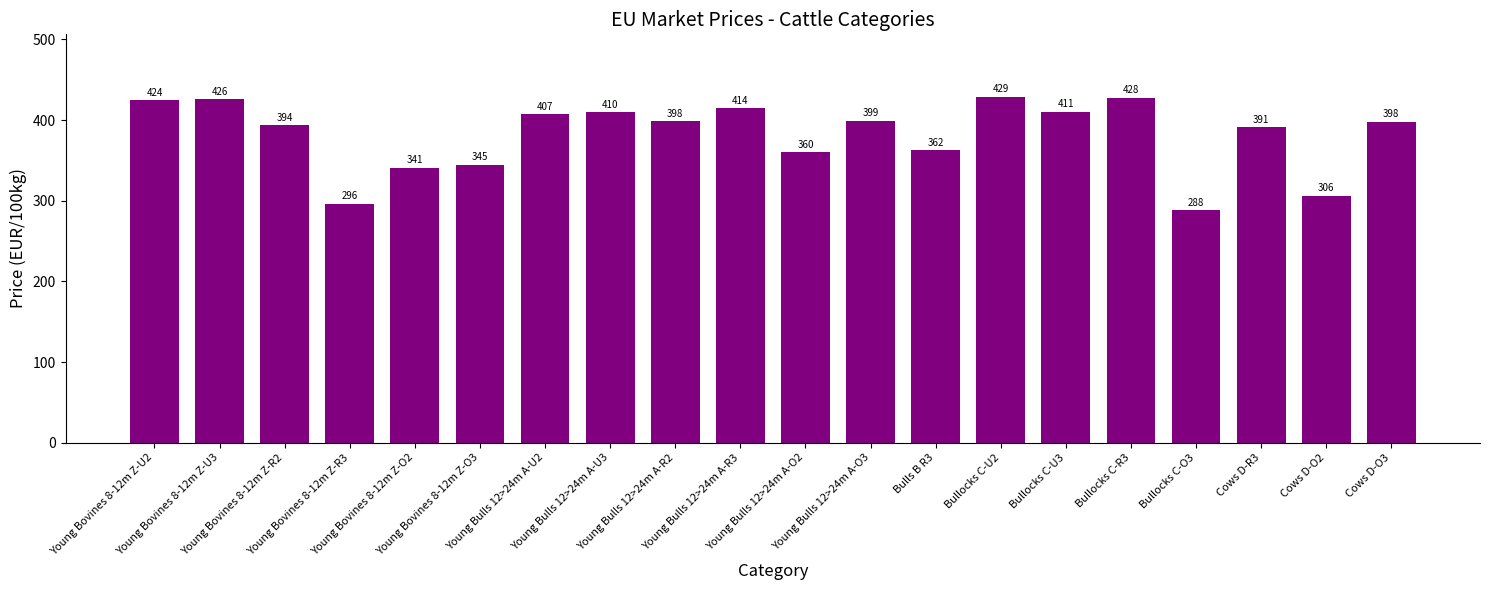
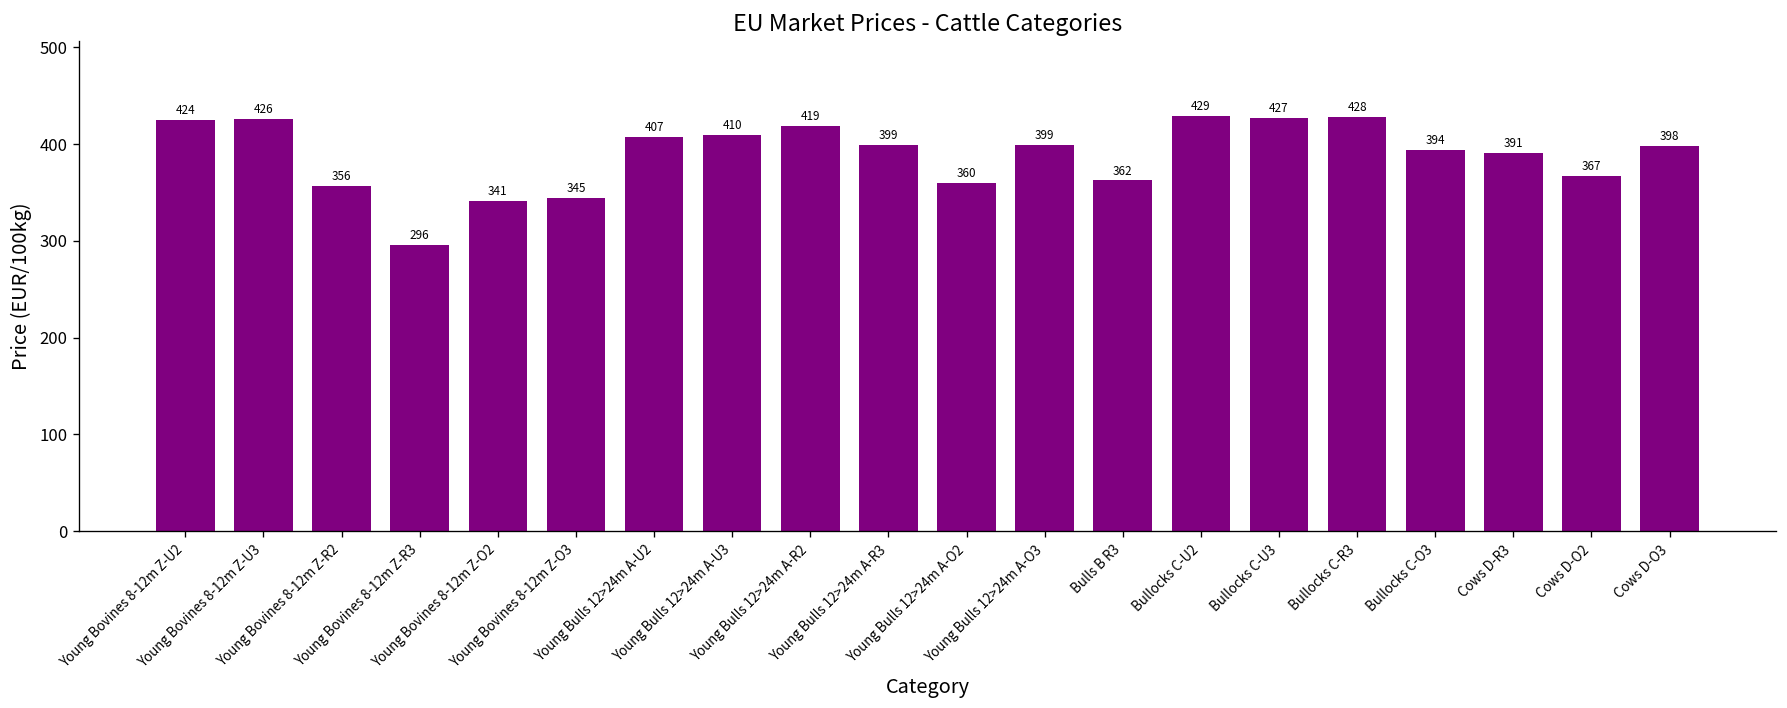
Young Bovines 8-12m Z-R2: 394 -> 356
Young Bulls 12>24m A-R2: 398 -> 419
Young Bulls 12>24m A-R3: 414 -> 399
Bullocks C-U3: 411 -> 427
Bullocks C-O3: 288 -> 394
Cows D-O2: 306 -> 367
